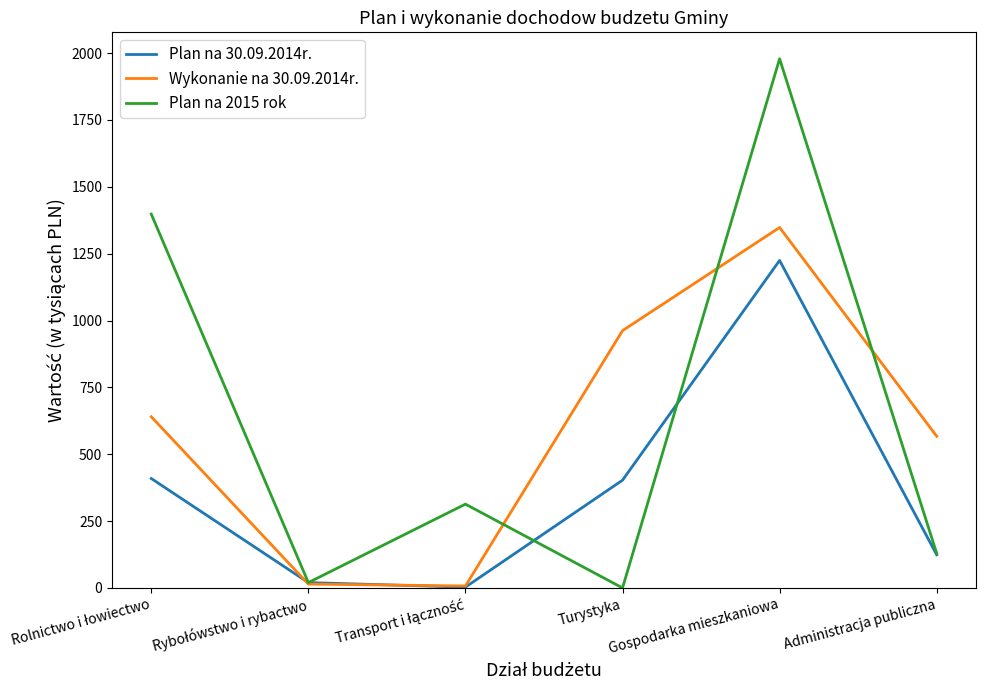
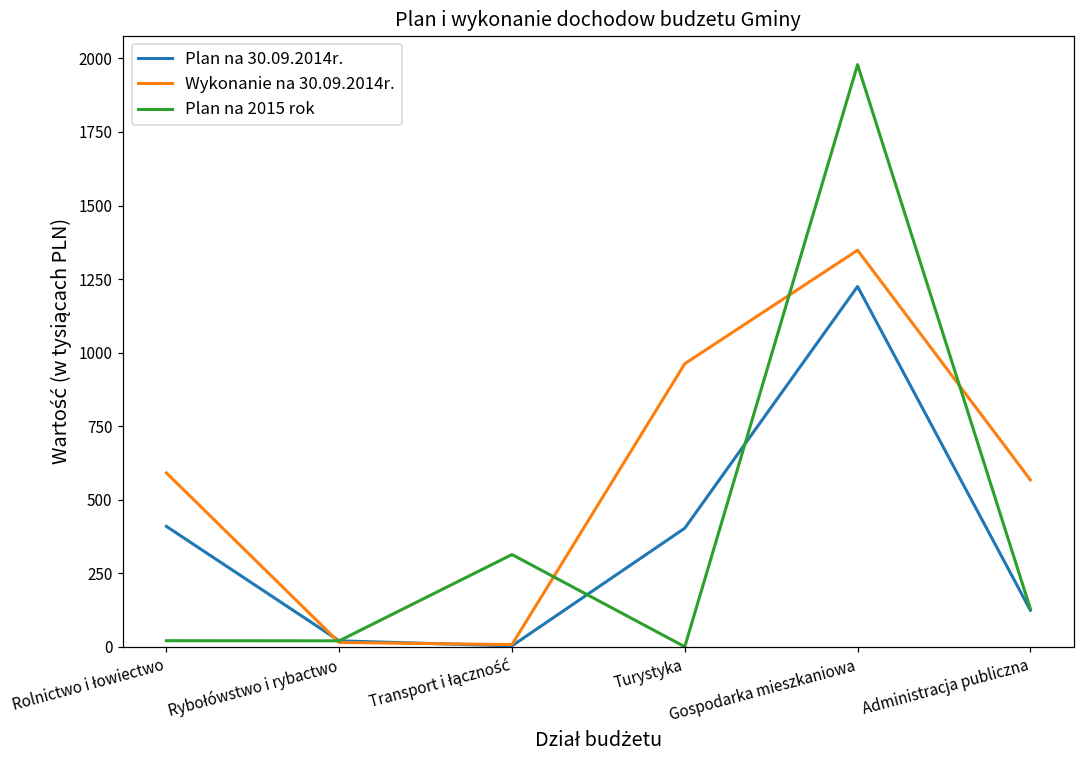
Wykonanie na 30.09.2014r., Rolnictwo i łowiectwo: 640 -> 590
Plan na 2015 rok, Rolnictwo i łowiectwo: 1400 -> 20
